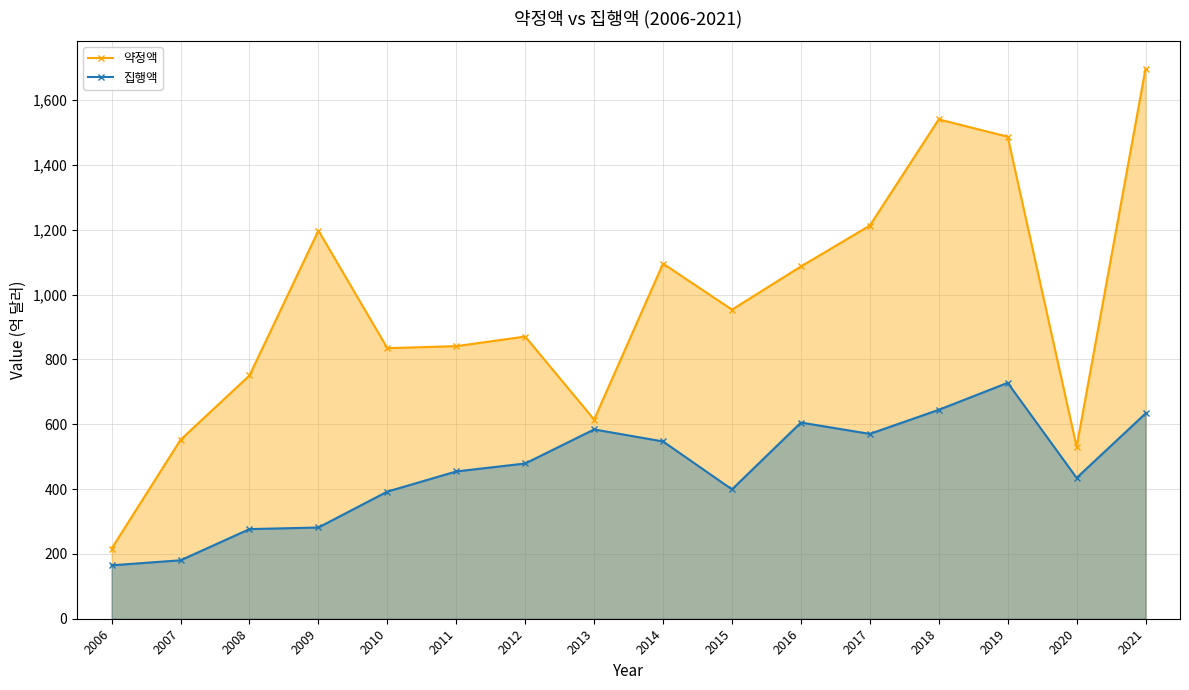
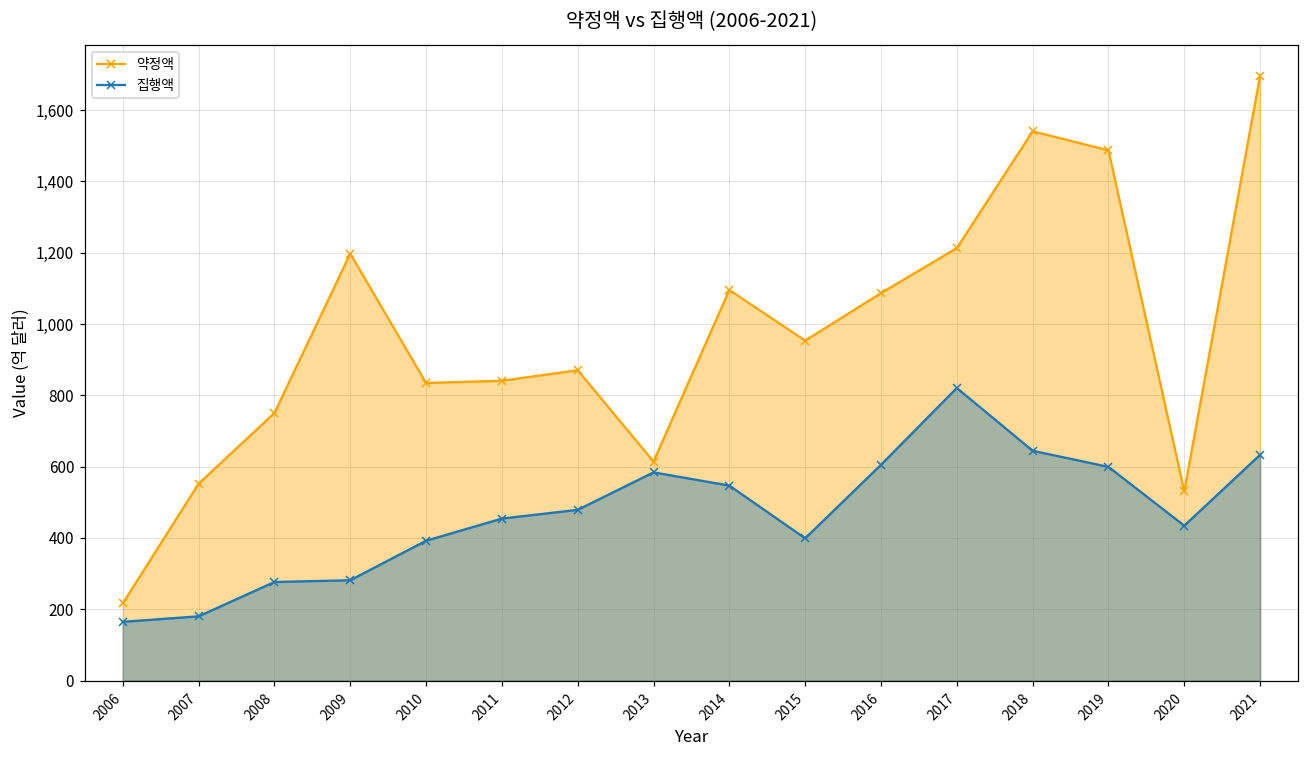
집행액, 2017: 570 -> 820
집행액, 2019: 730 -> 600
